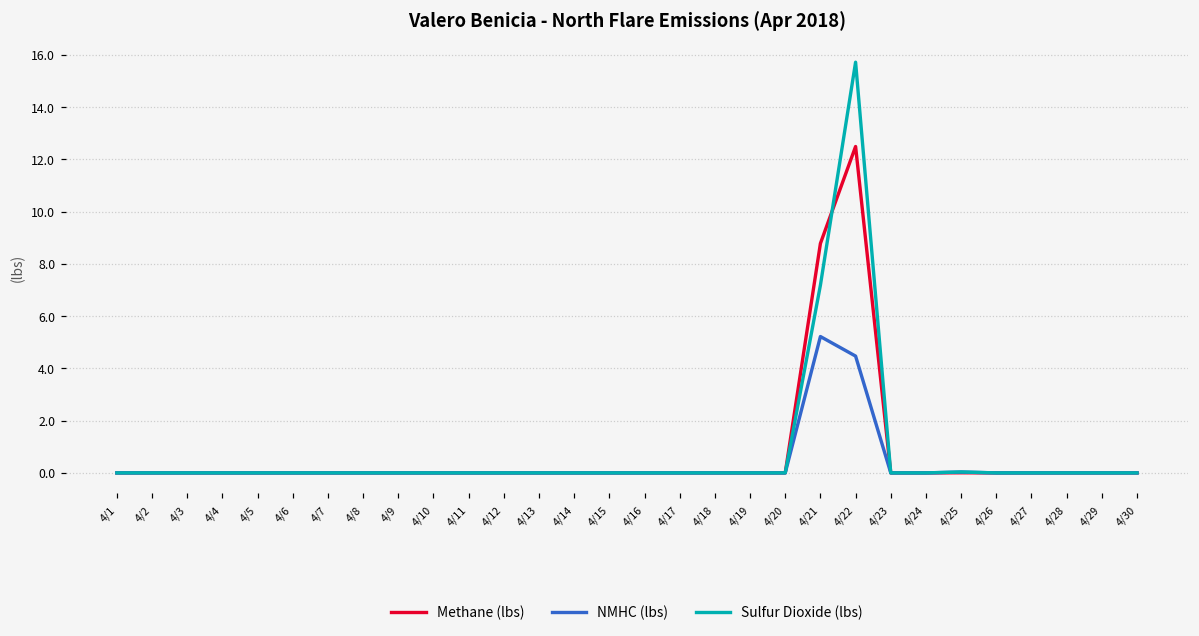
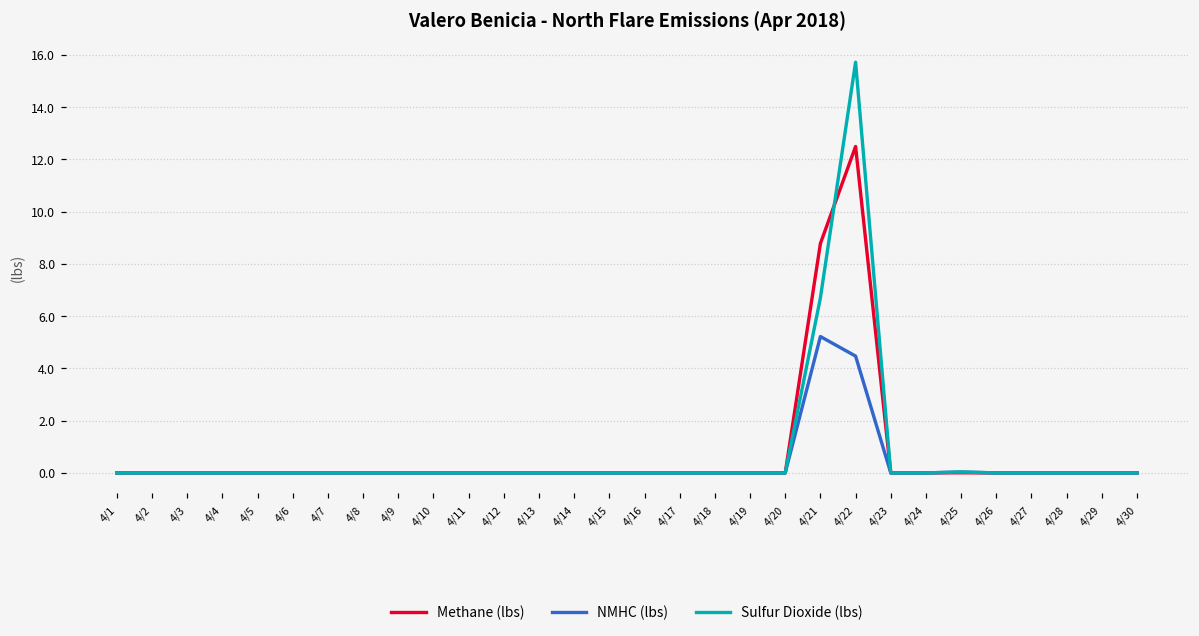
Sulfur Dioxide (lbs), 4/21: 7.2 -> 6.7
